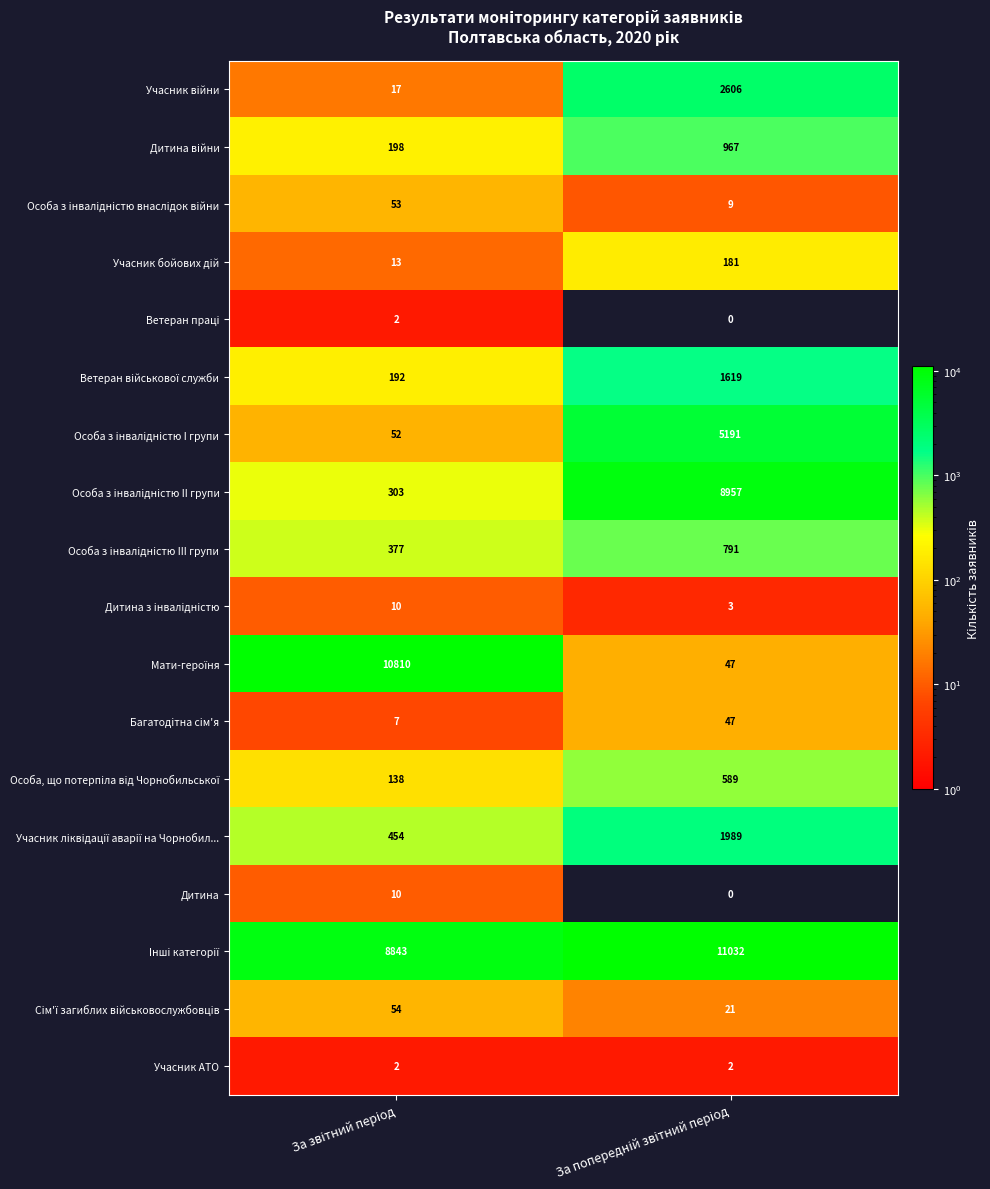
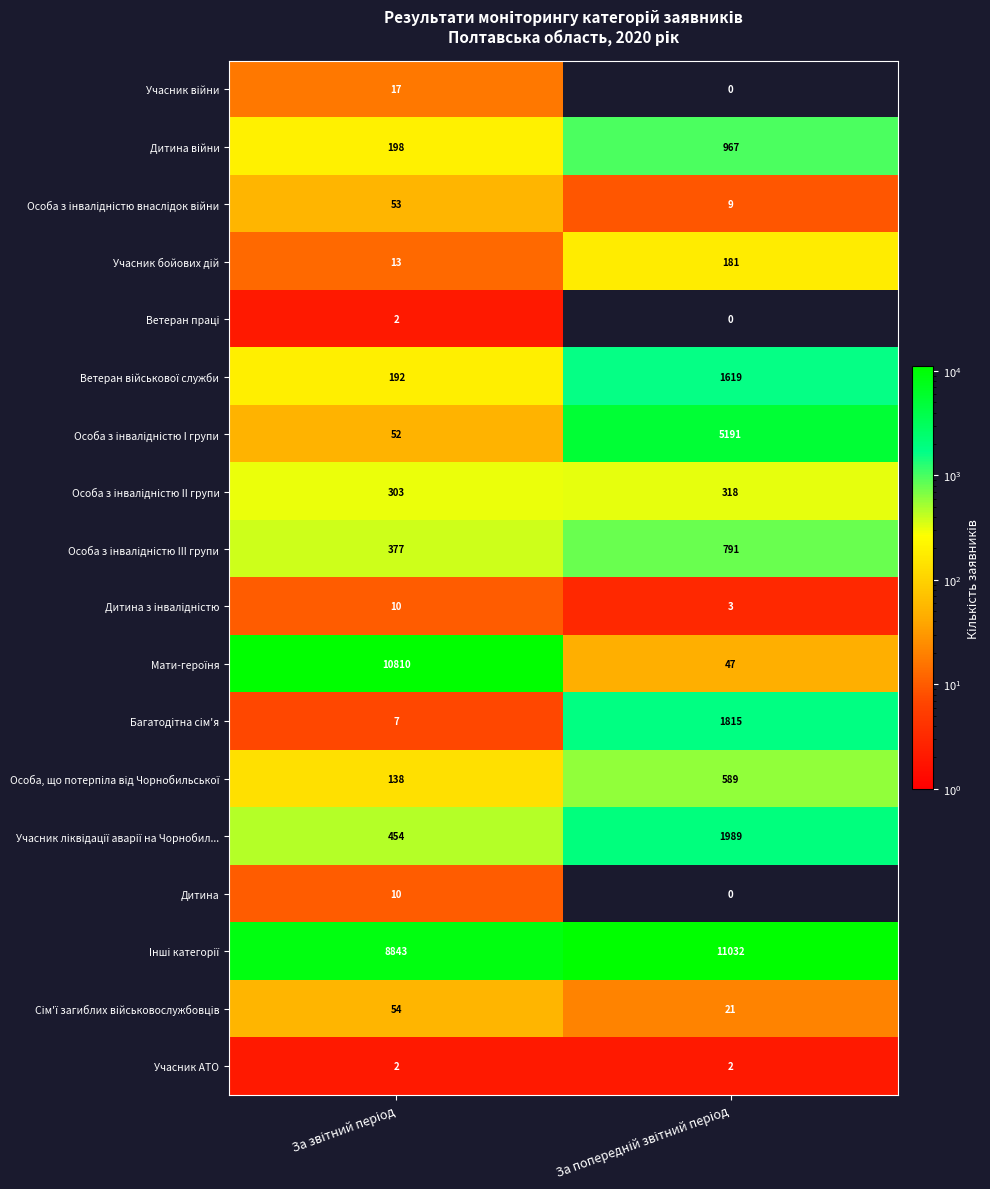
Учасник війни, За попередній звітний період: 2606 -> 0
Особа з інвалідністю ІІ групи, За попередній звітний період: 8957 -> 318
Багатодітна сім'я, За попередній звітний період: 47 -> 1815
